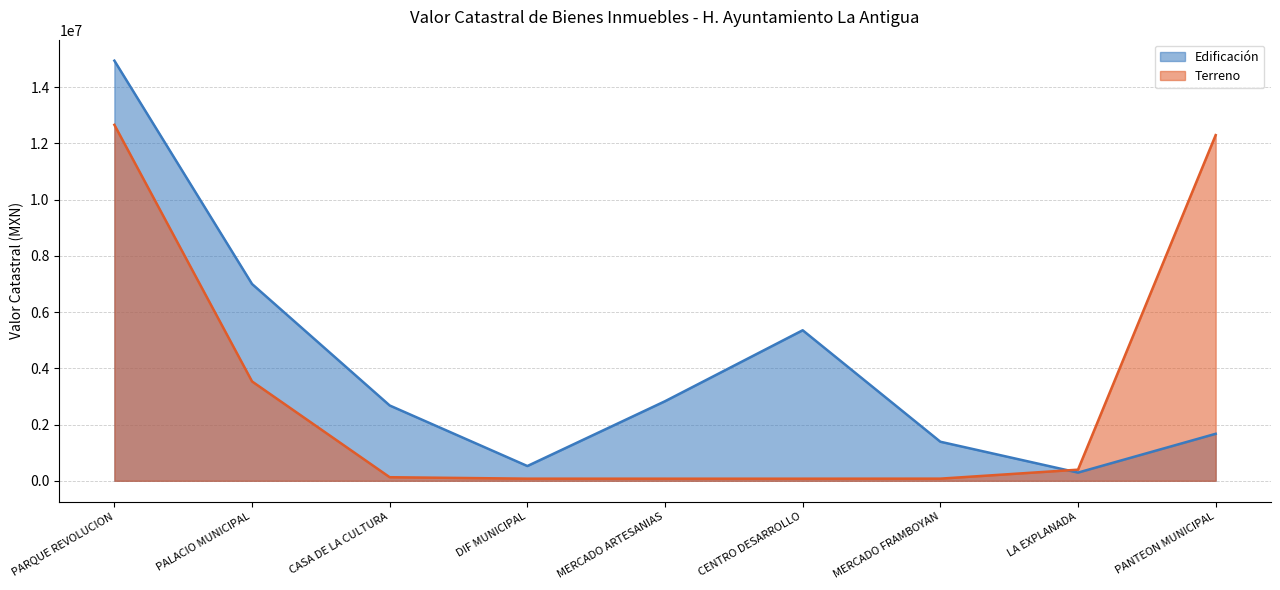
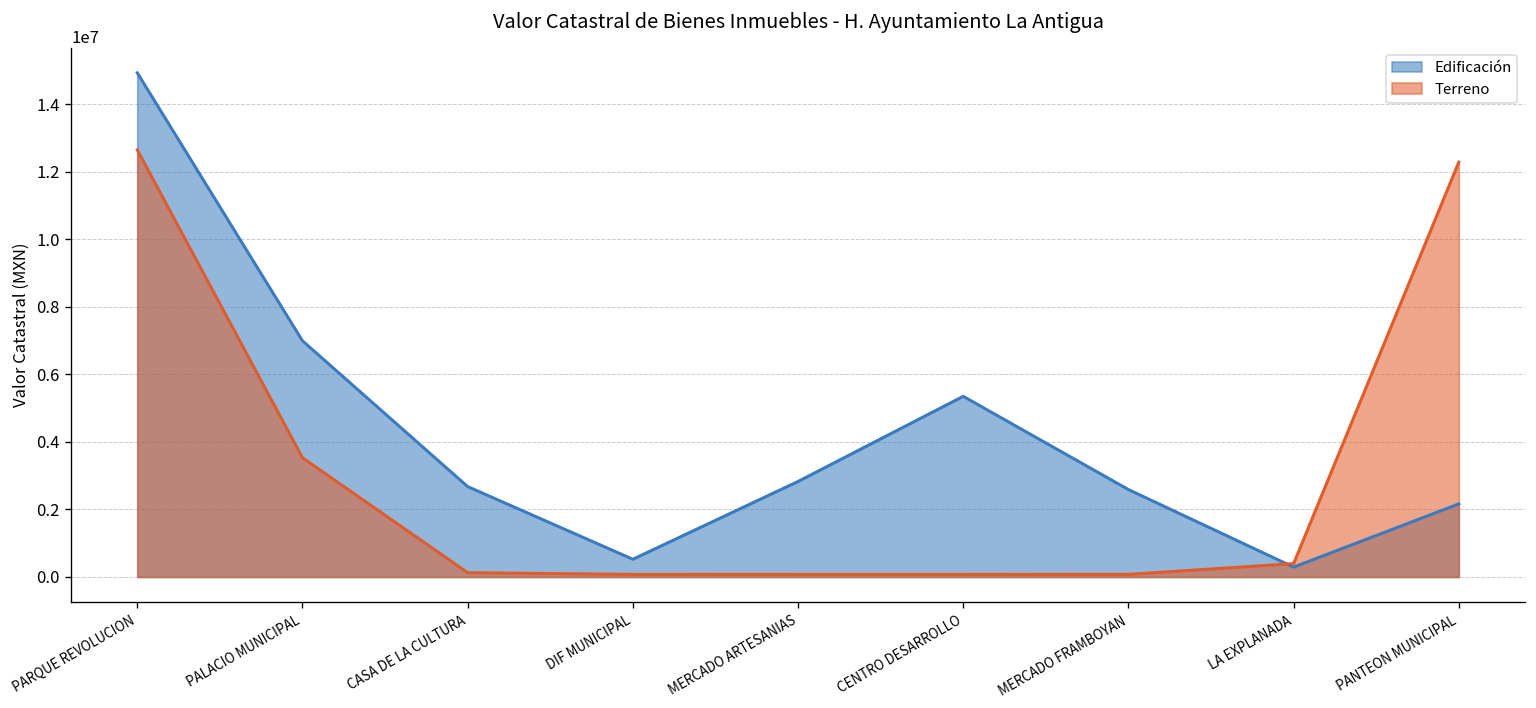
Edificación, MERCADO FRAMBOYAN: 1400000 -> 2600000
Edificación, PANTEON MUNICIPAL: 1700000 -> 2200000
